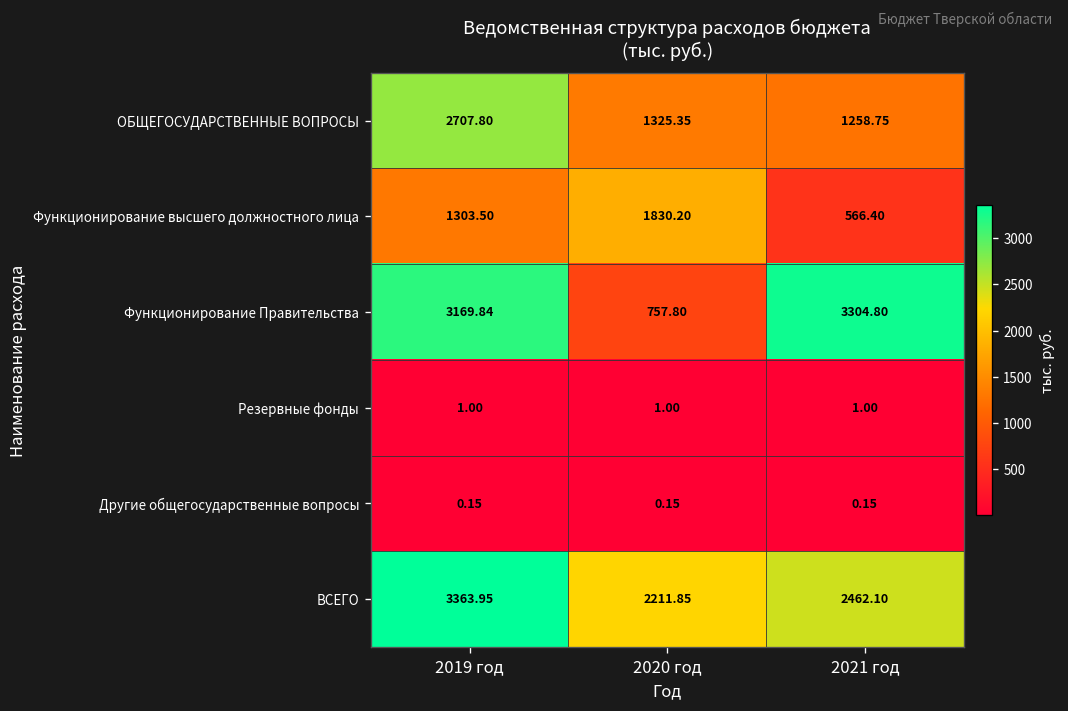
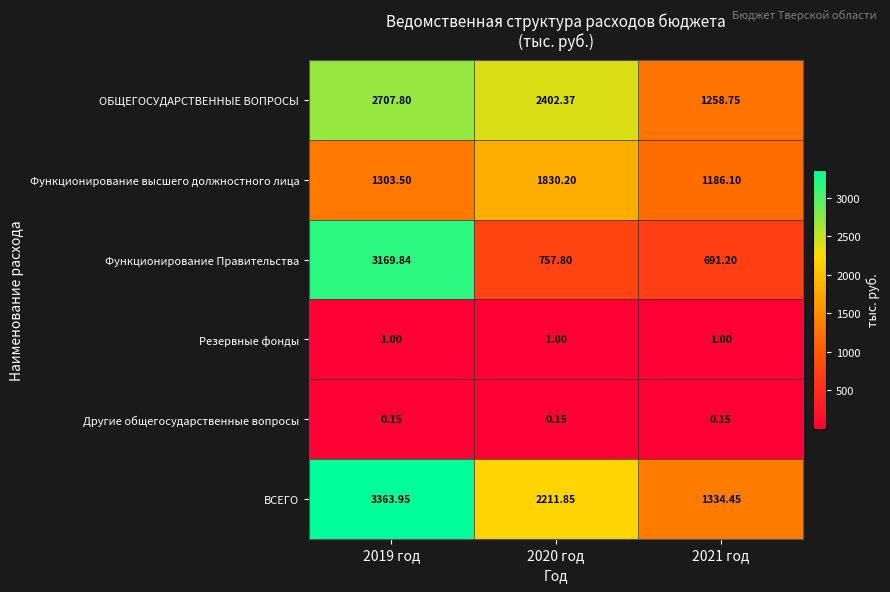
ОБЩЕГОСУДАРСТВЕННЫЕ ВОПРОСЫ, 2020 год: 1325.35 -> 2402.37
Функционирование высшего должностного лица, 2021 год: 566.40 -> 1186.10
Функционирование Правительства, 2021 год: 3304.80 -> 691.20
ВСЕГО, 2021 год: 2462.10 -> 1334.45
